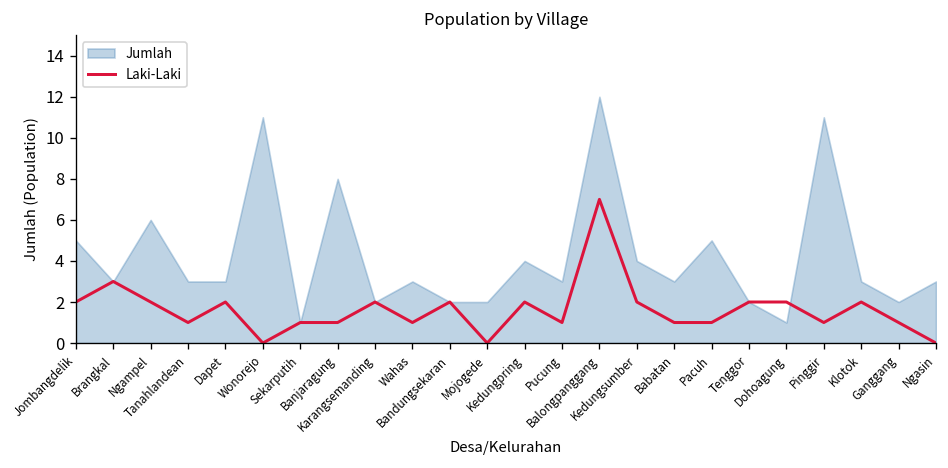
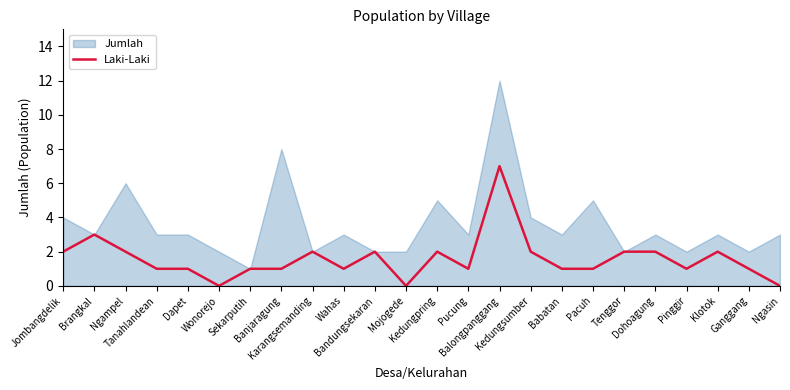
Jumlah, Jombangdelik: 5 -> 4
Laki-Laki, Dapet: 2 -> 1
Jumlah, Wonorejo: 11 -> 2
Jumlah, Kedungpring: 4 -> 5
Jumlah, Dohoagung: 1 -> 3
Jumlah, Pinggir: 11 -> 2
